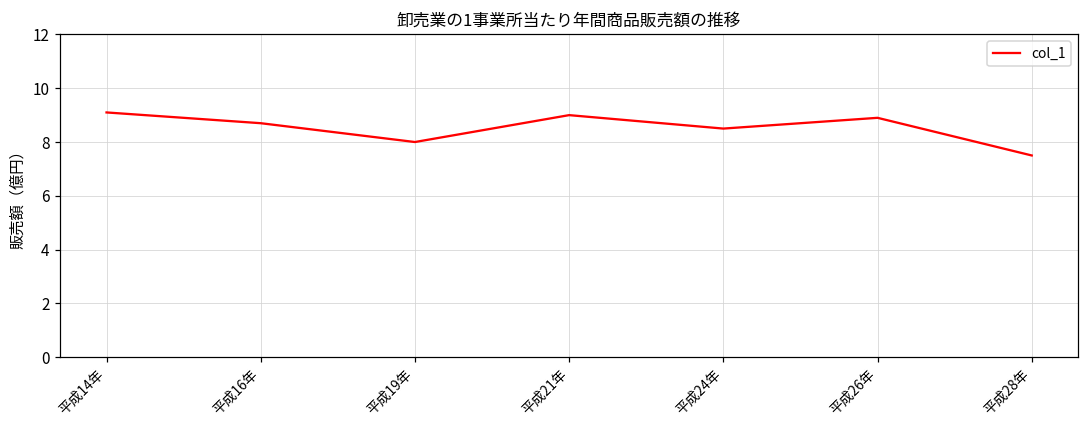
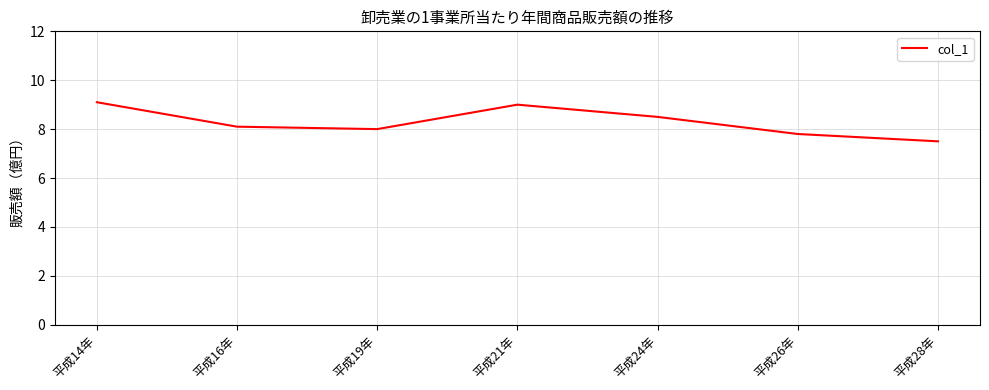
平成16年: 8.7 -> 8.1
平成26年: 8.9 -> 7.8
